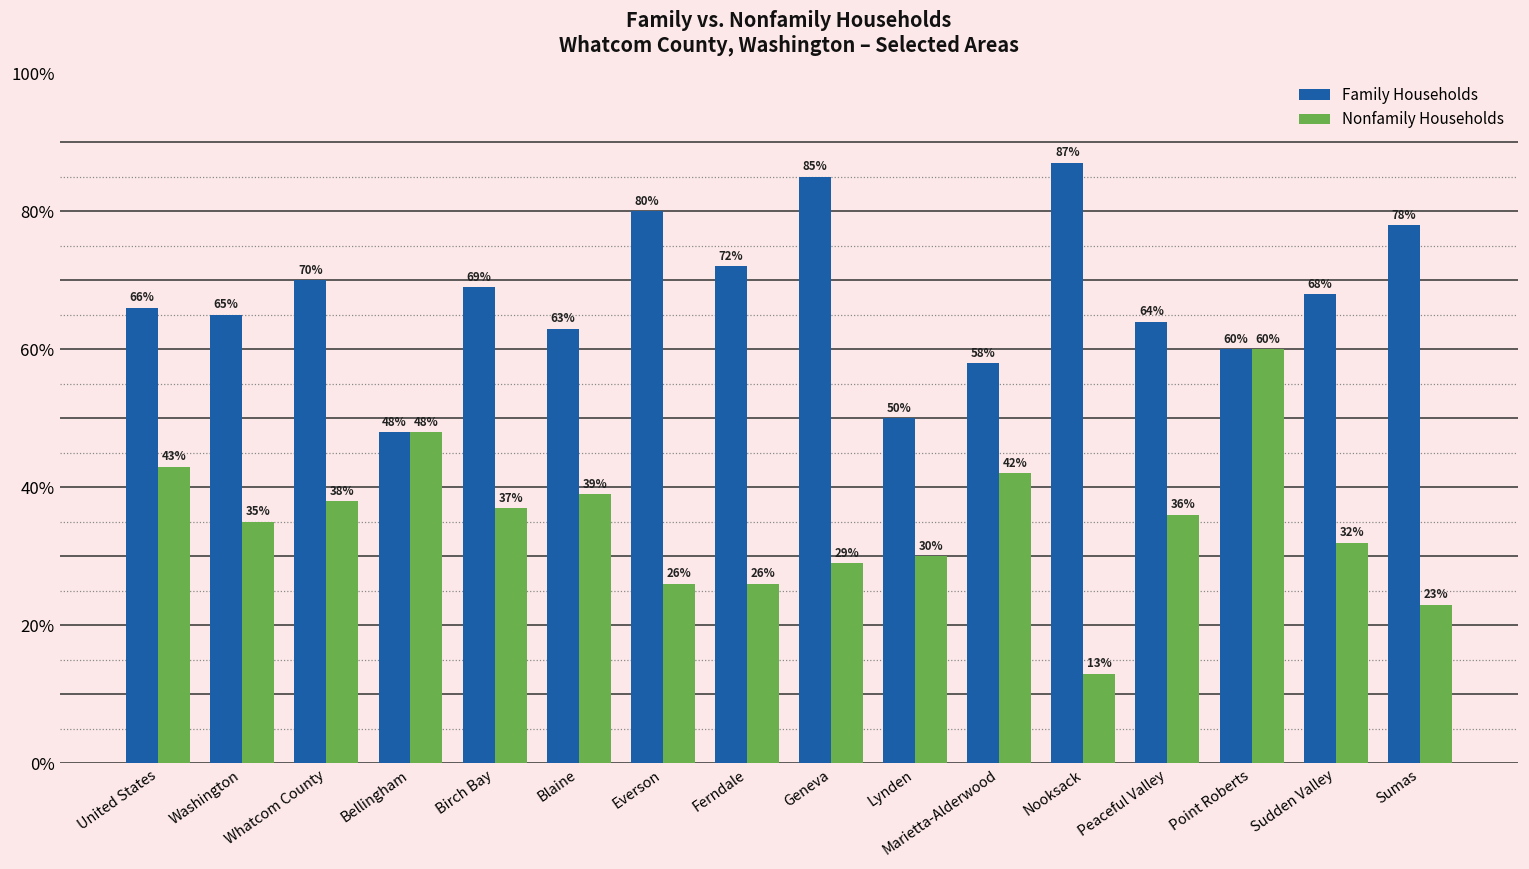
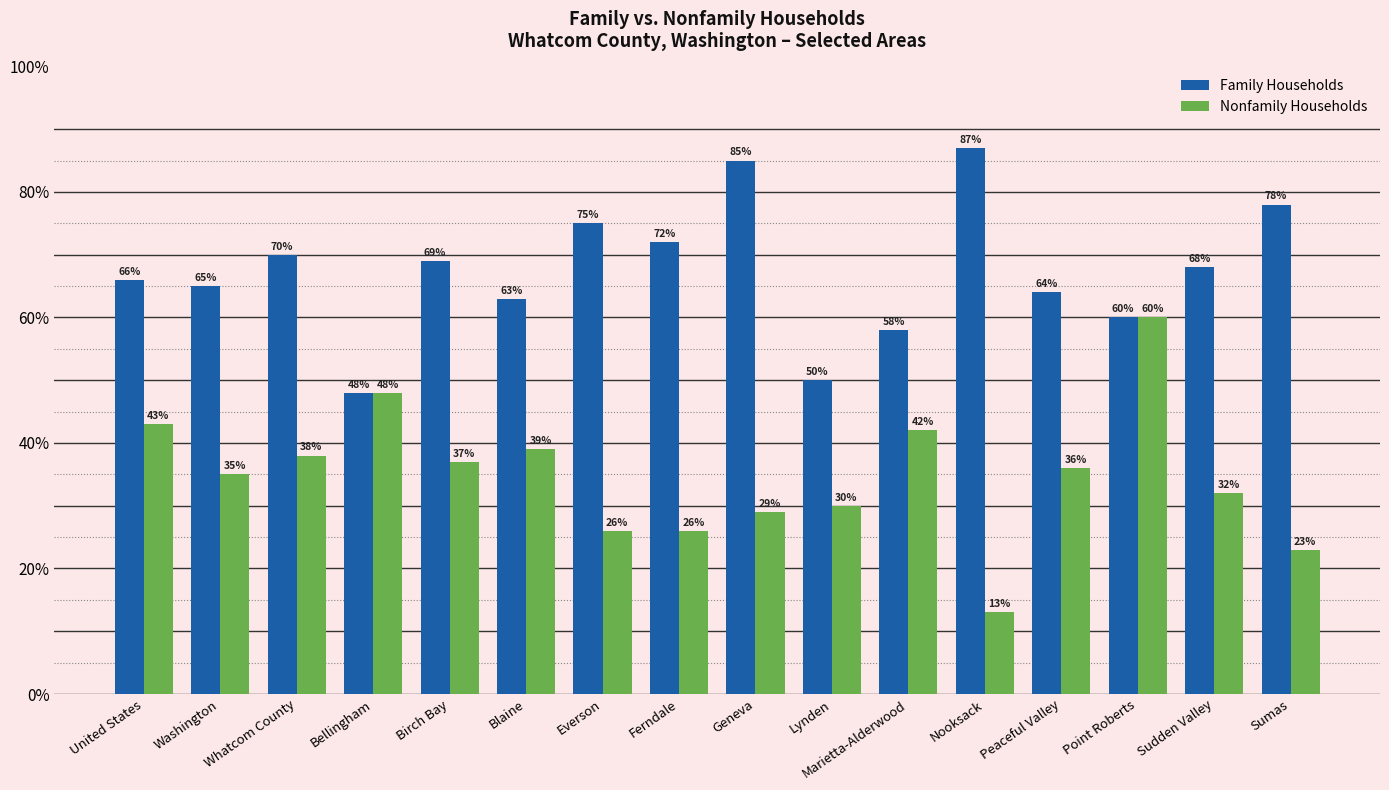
Family Households, Everson: 80% -> 75%
